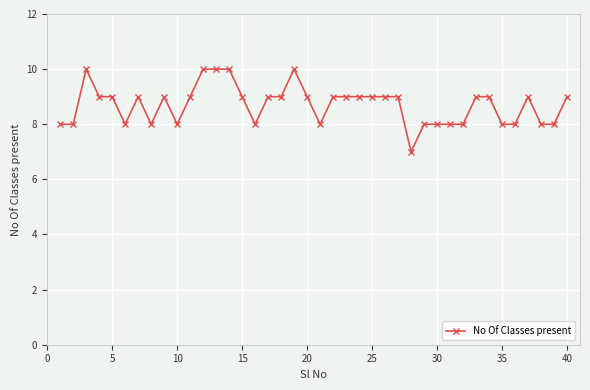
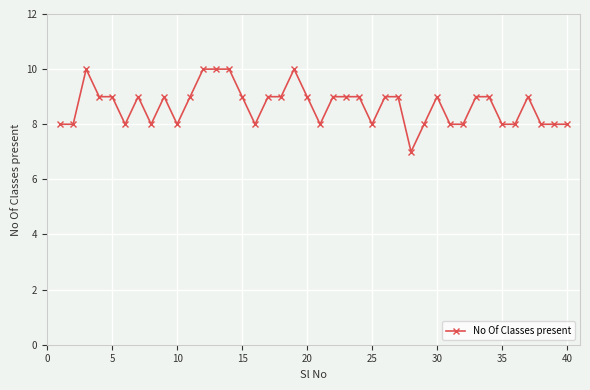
25: 9 -> 8
30: 8 -> 9
40: 9 -> 8
